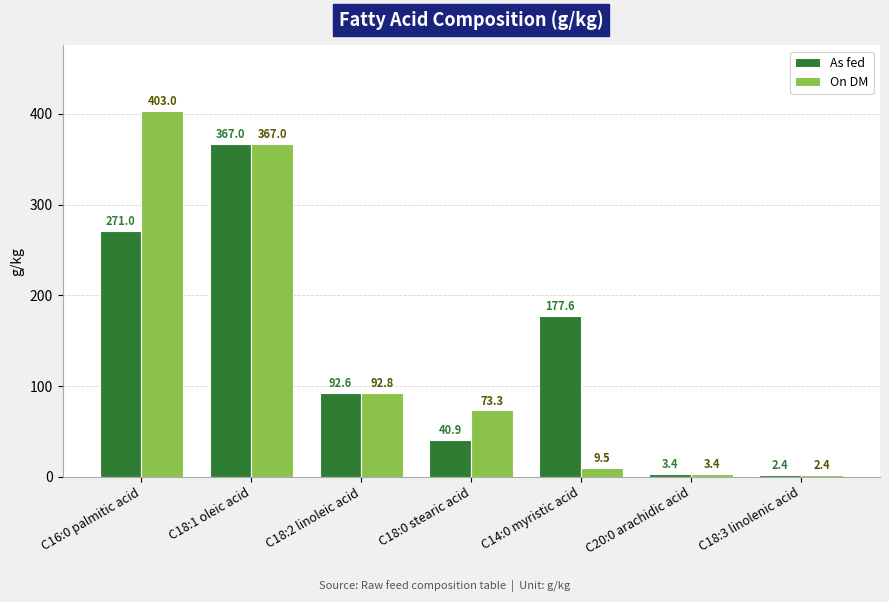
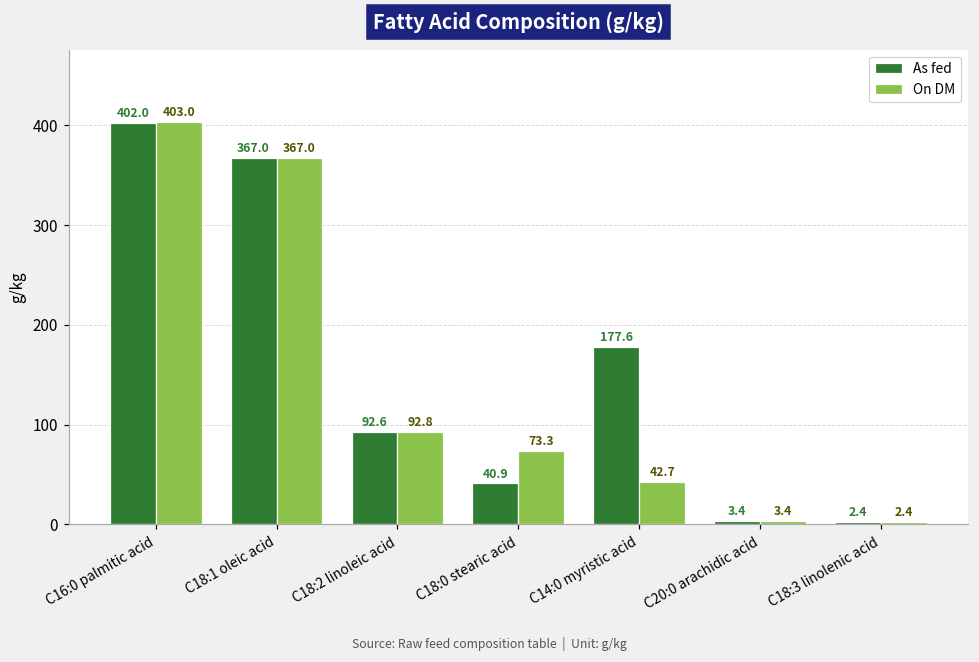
As fed, C16:0 palmitic acid: 271.0 -> 402.0
On DM, C14:0 myristic acid: 9.5 -> 42.7
